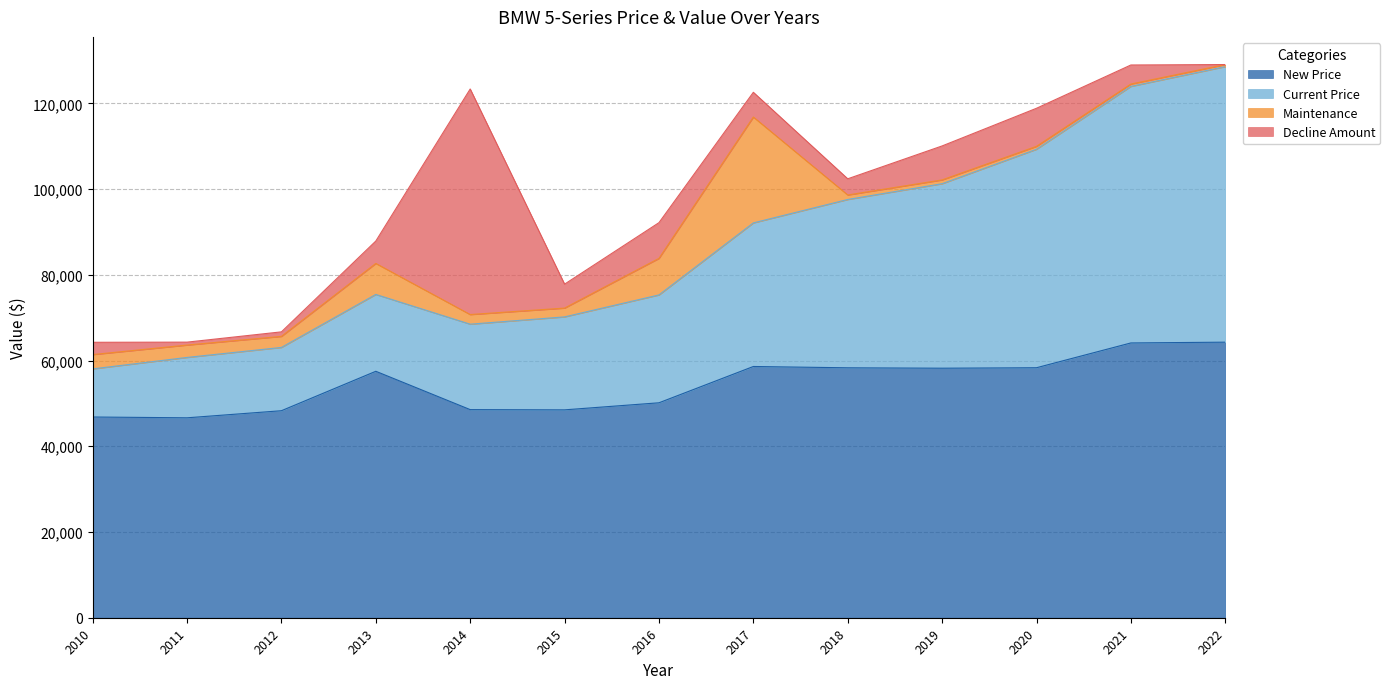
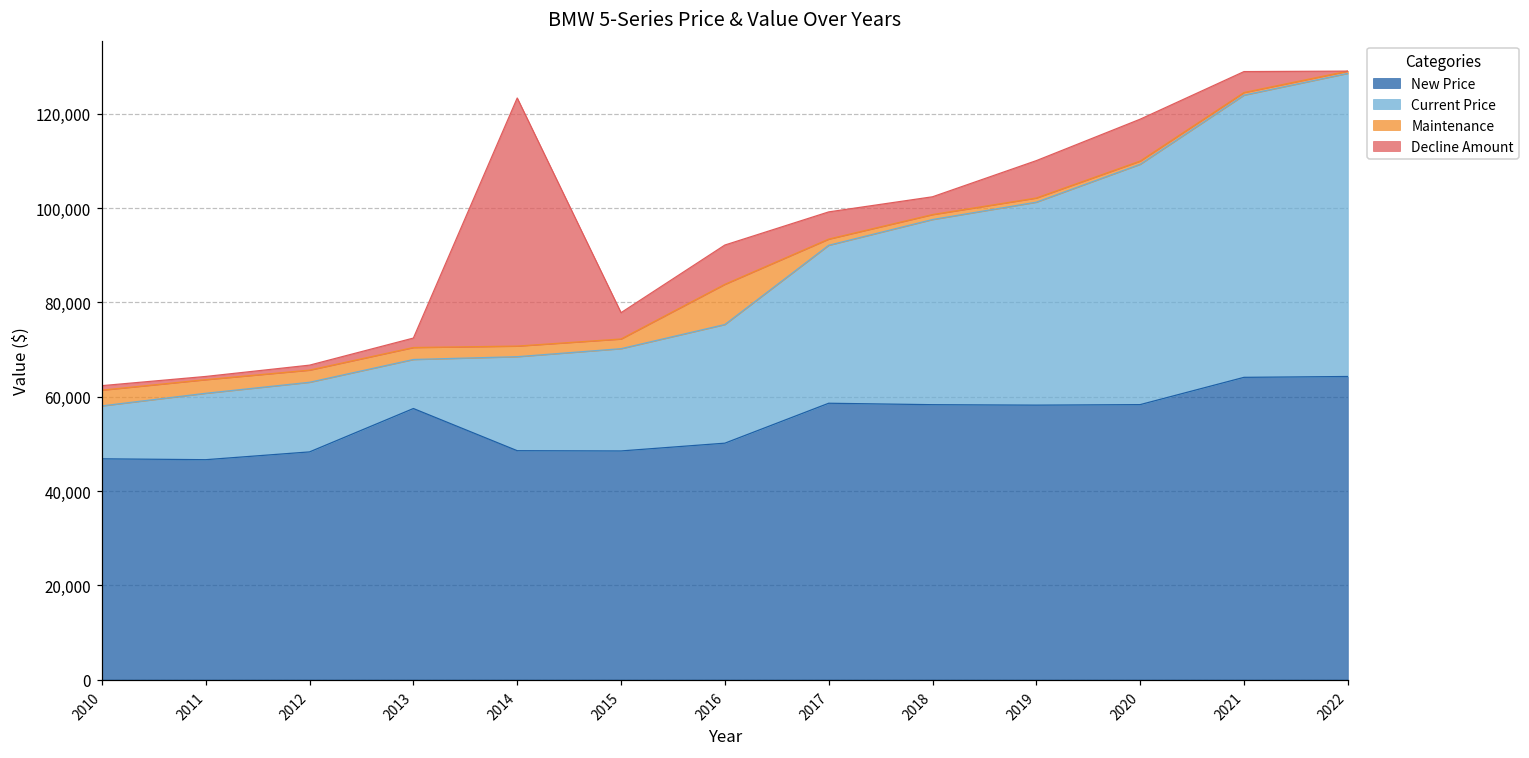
Decline Amount, 2010: 3,000 -> 1,000
Current Price, 2013: 18,000 -> 10,000
Maintenance, 2013: 7,000 -> 3,000
Decline Amount, 2013: 5,000 -> 2,000
Maintenance, 2017: 25,000 -> 1,000
